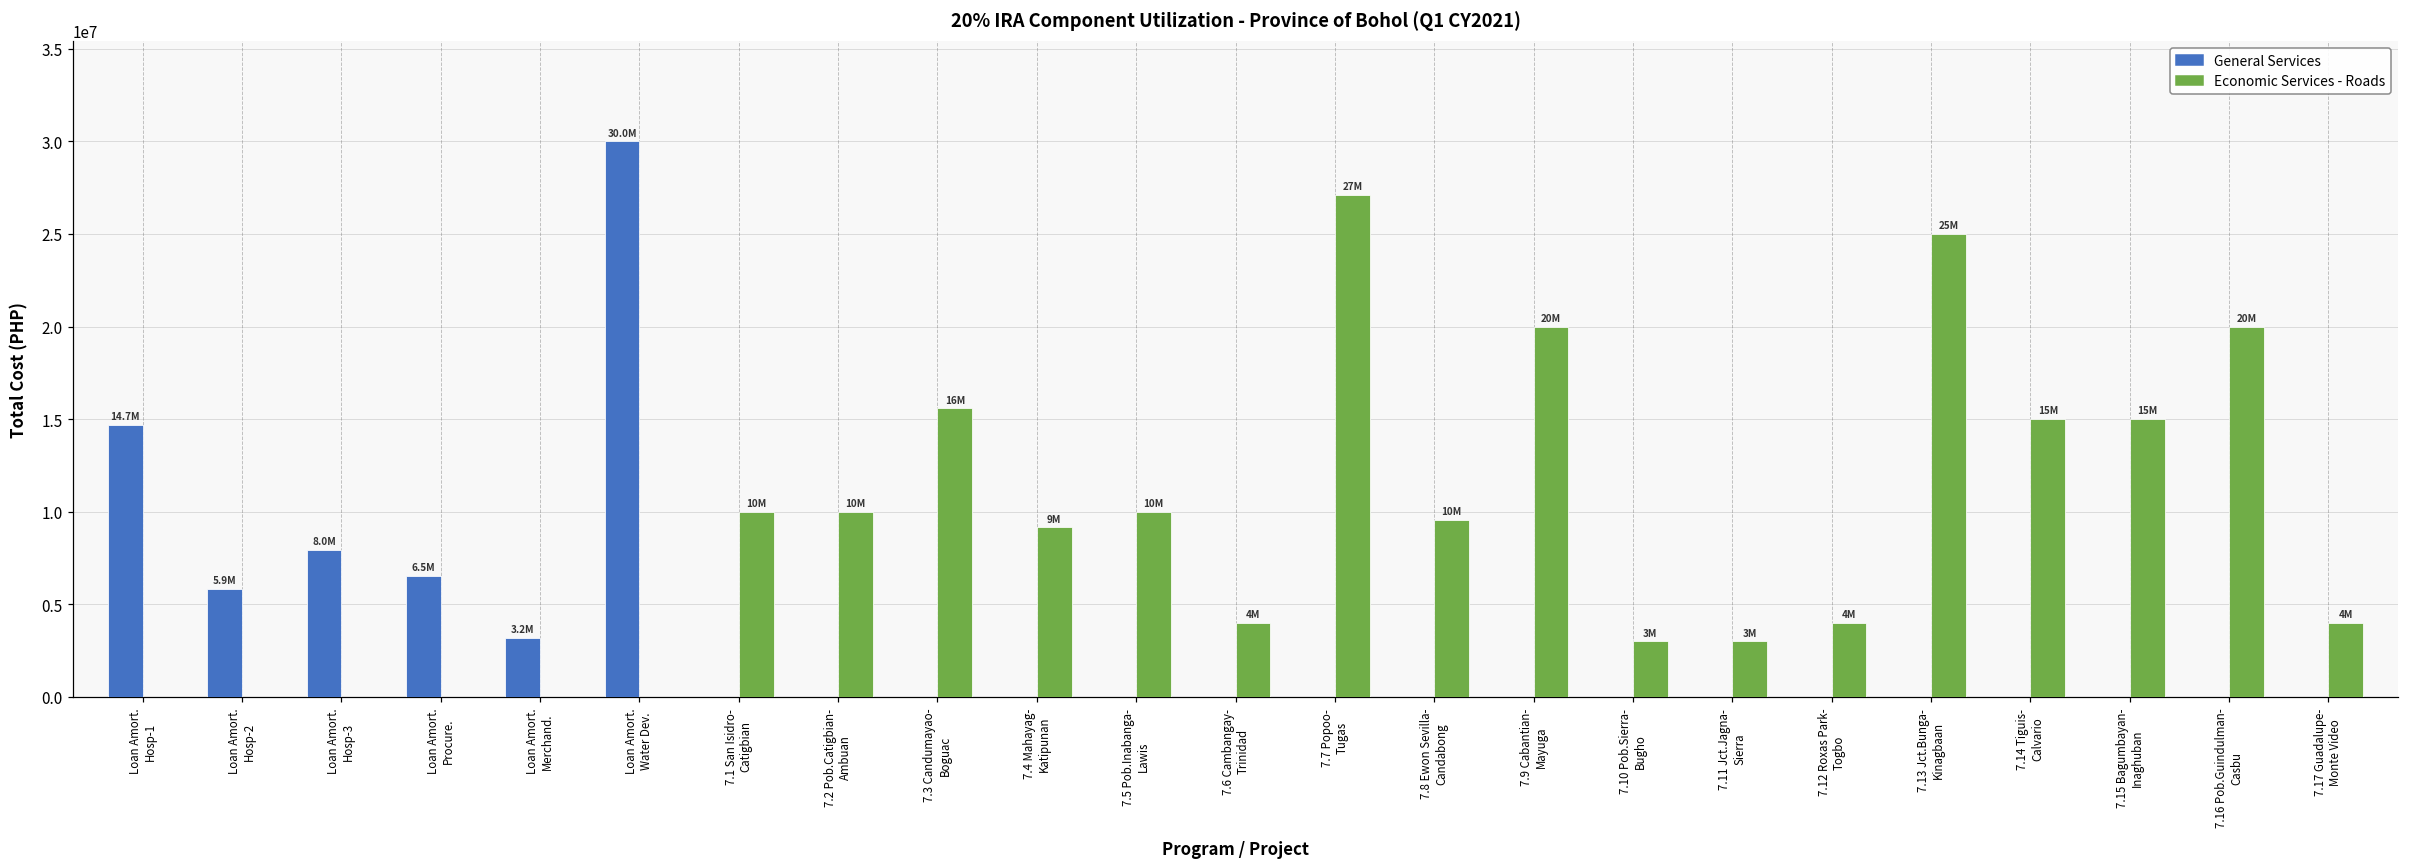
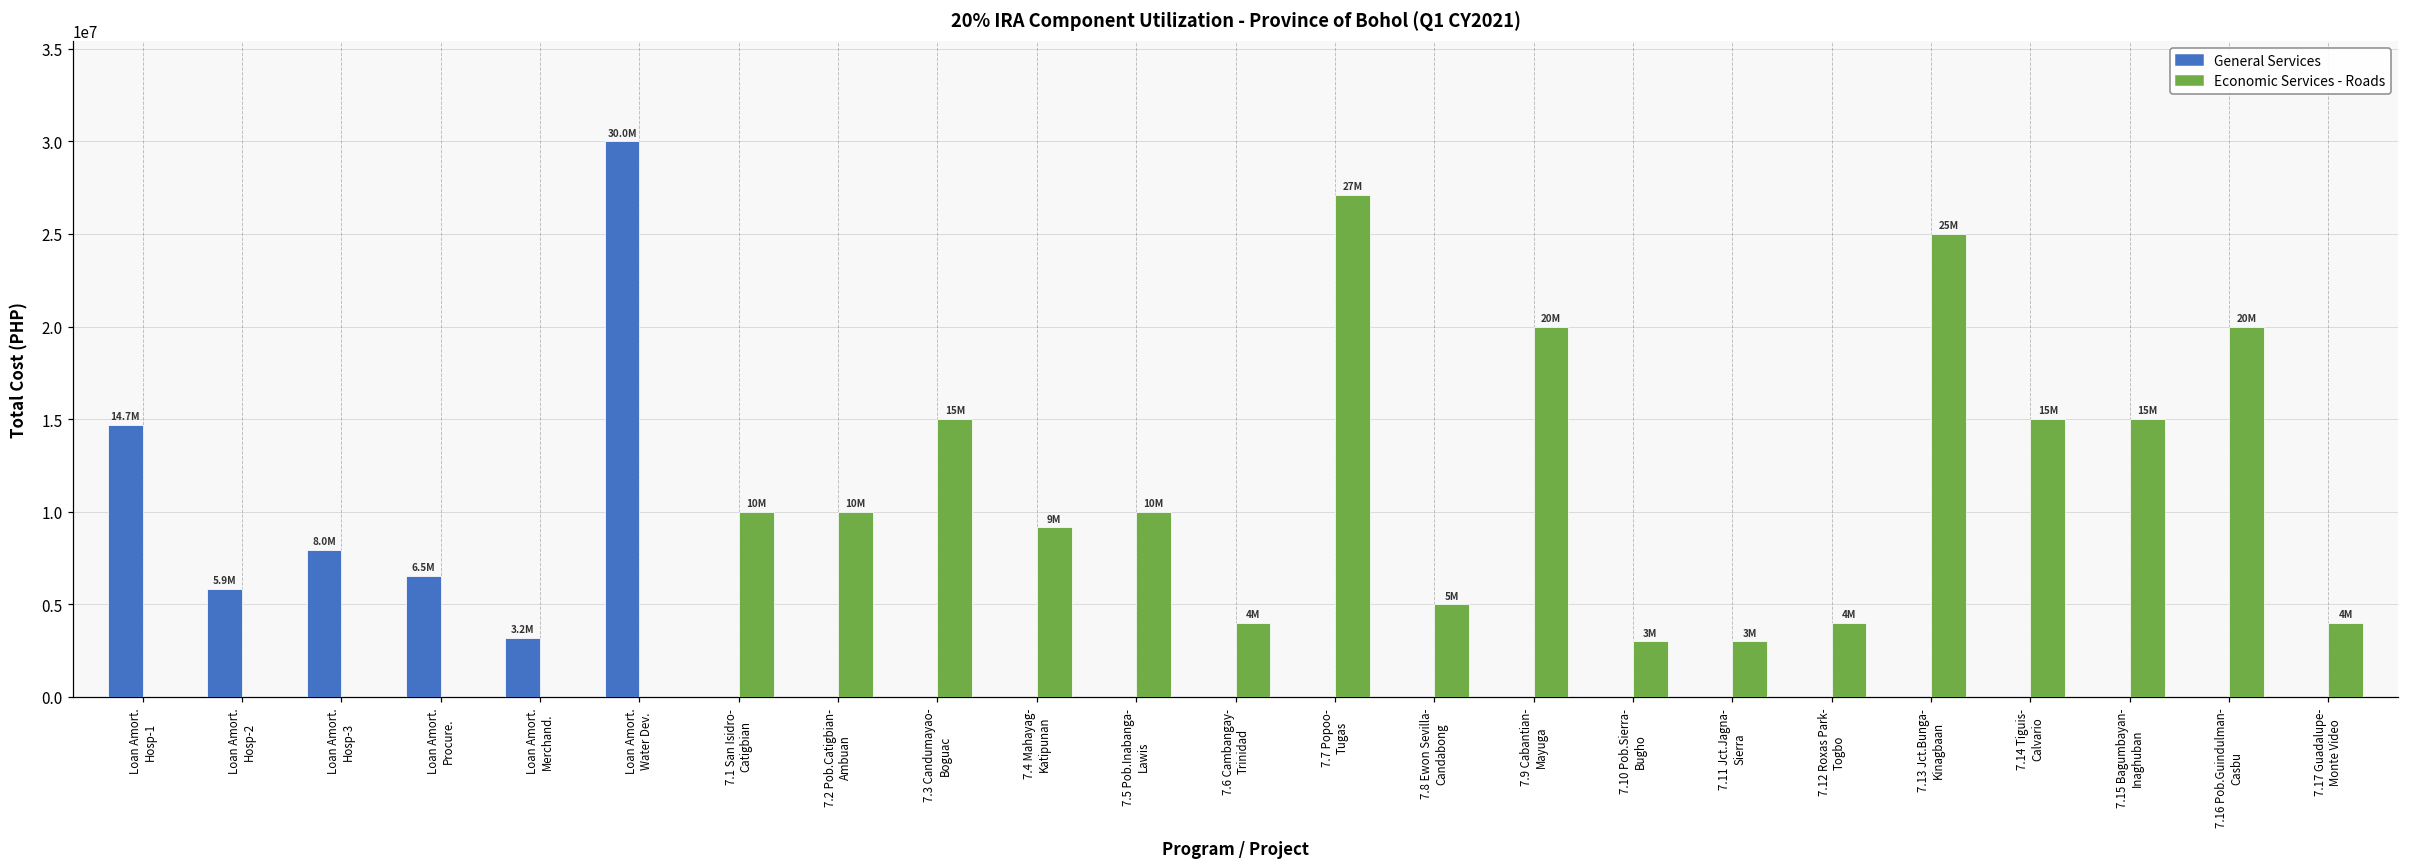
Economic Services - Roads, 7.3 Candumayao- Boguac: 16M -> 15M
Economic Services - Roads, 7.8 Ewon Sevilla- Candabong: 10M -> 5M
